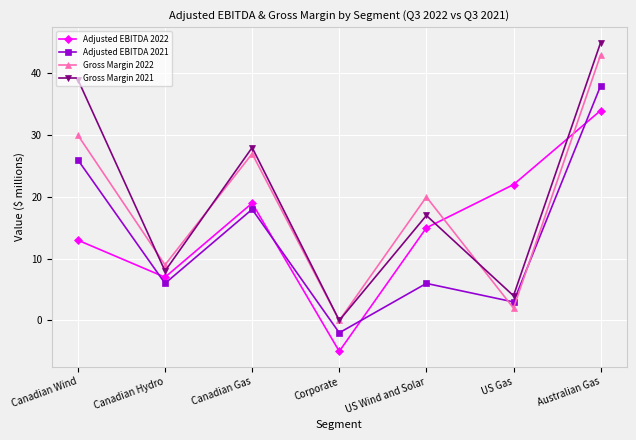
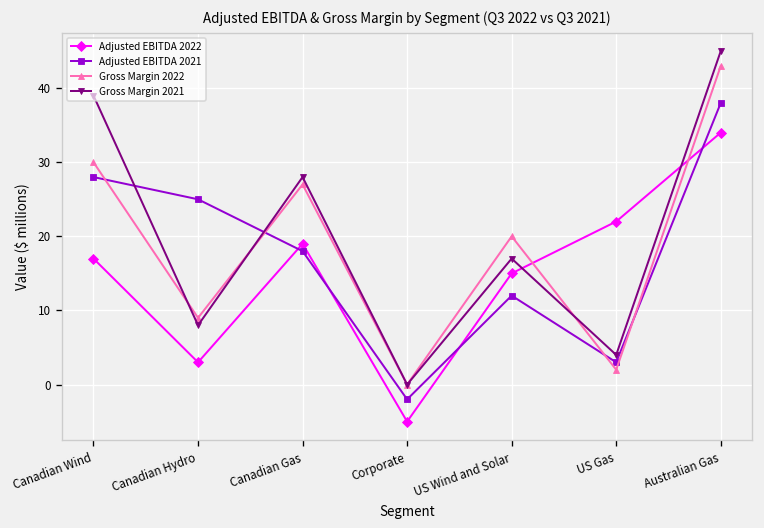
Adjusted EBITDA 2022, Canadian Wind: 13 -> 17
Adjusted EBITDA 2021, Canadian Wind: 26 -> 28
Adjusted EBITDA 2022, Canadian Hydro: 7 -> 3
Adjusted EBITDA 2021, Canadian Hydro: 6 -> 25
Adjusted EBITDA 2021, US Wind and Solar: 6 -> 12
